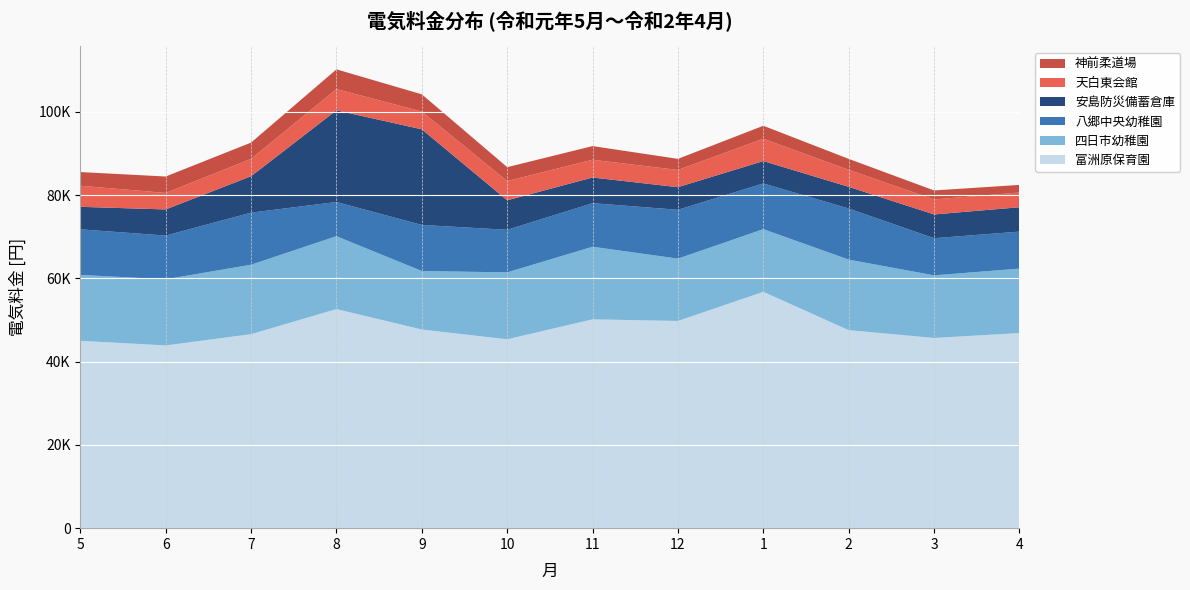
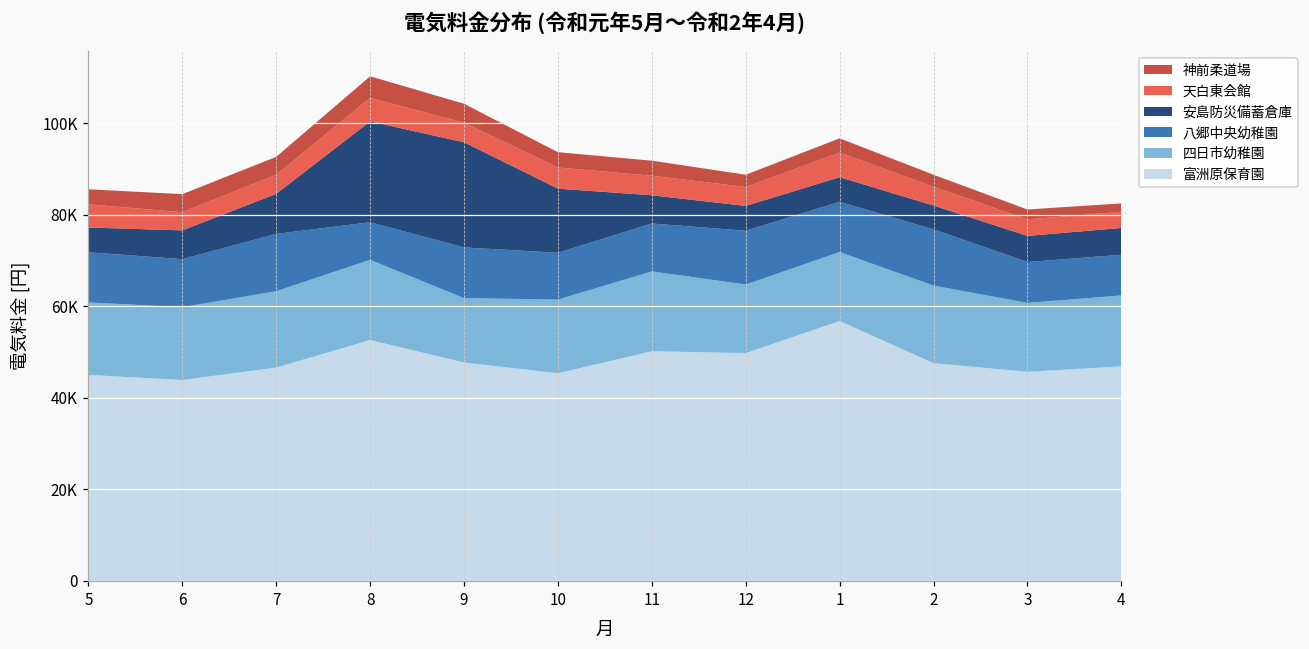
安島防災備蓄倉庫, 10: 7000 -> 14000
